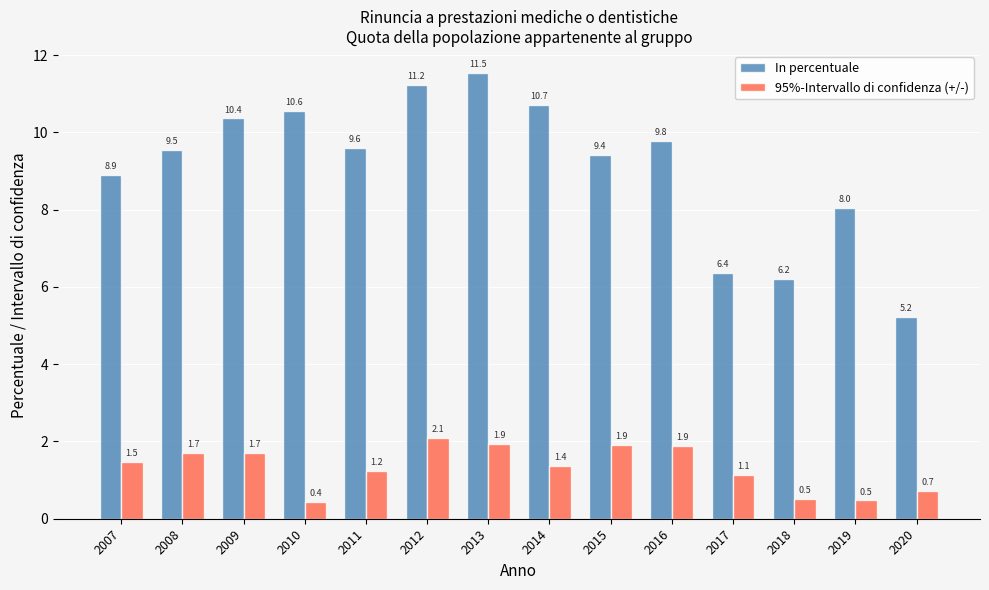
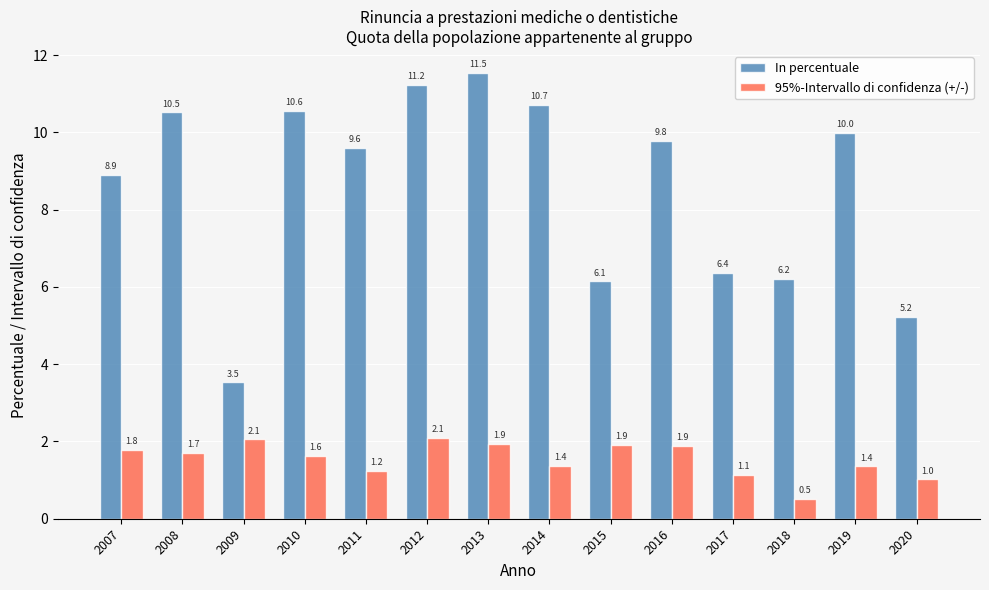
95%-Intervallo di confidenza (+/-), 2007: 1.5 -> 1.8
In percentuale, 2008: 9.5 -> 10.5
In percentuale, 2009: 10.4 -> 3.5
95%-Intervallo di confidenza (+/-), 2009: 1.7 -> 2.1
95%-Intervallo di confidenza (+/-), 2010: 0.4 -> 1.6
In percentuale, 2015: 9.4 -> 6.1
In percentuale, 2019: 8.0 -> 10.0
95%-Intervallo di confidenza (+/-), 2019: 0.5 -> 1.4
95%-Intervallo di confidenza (+/-), 2020: 0.7 -> 1.0
